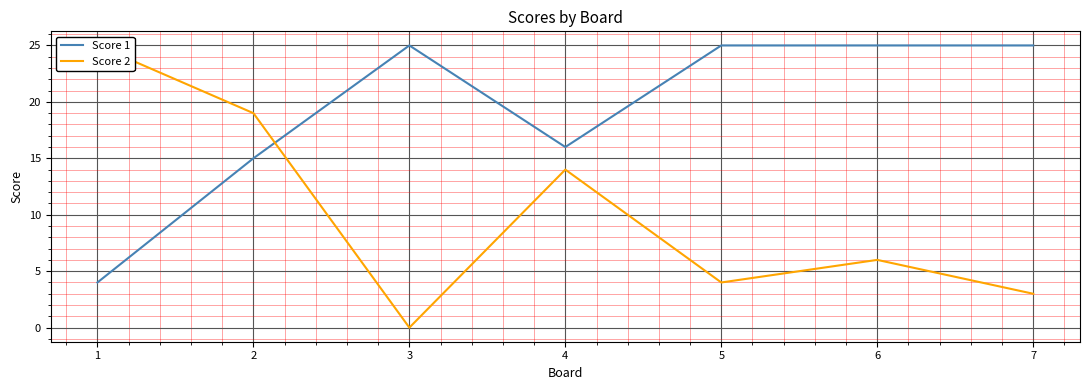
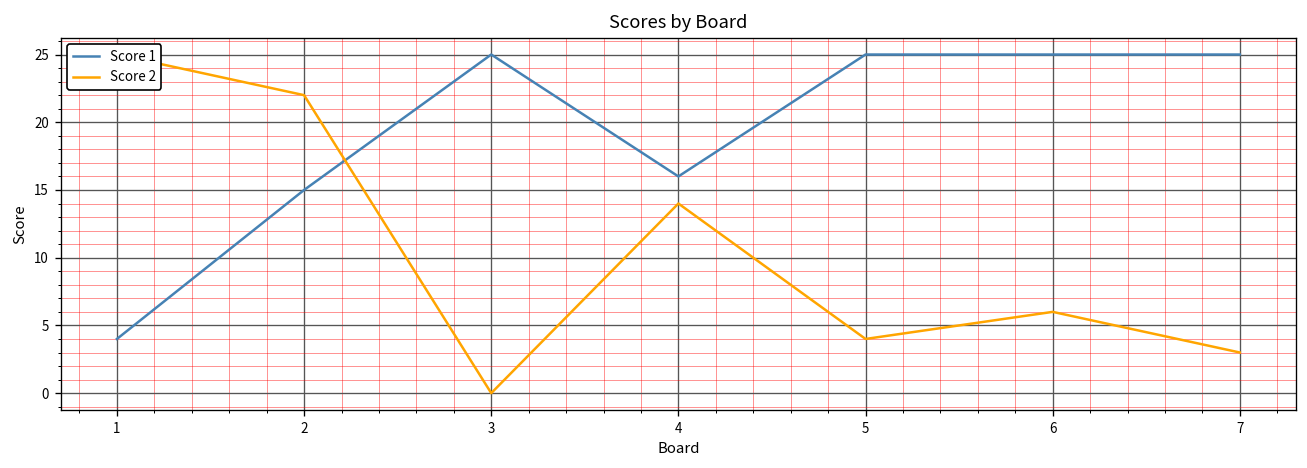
Score 2, 2: 19 -> 22
